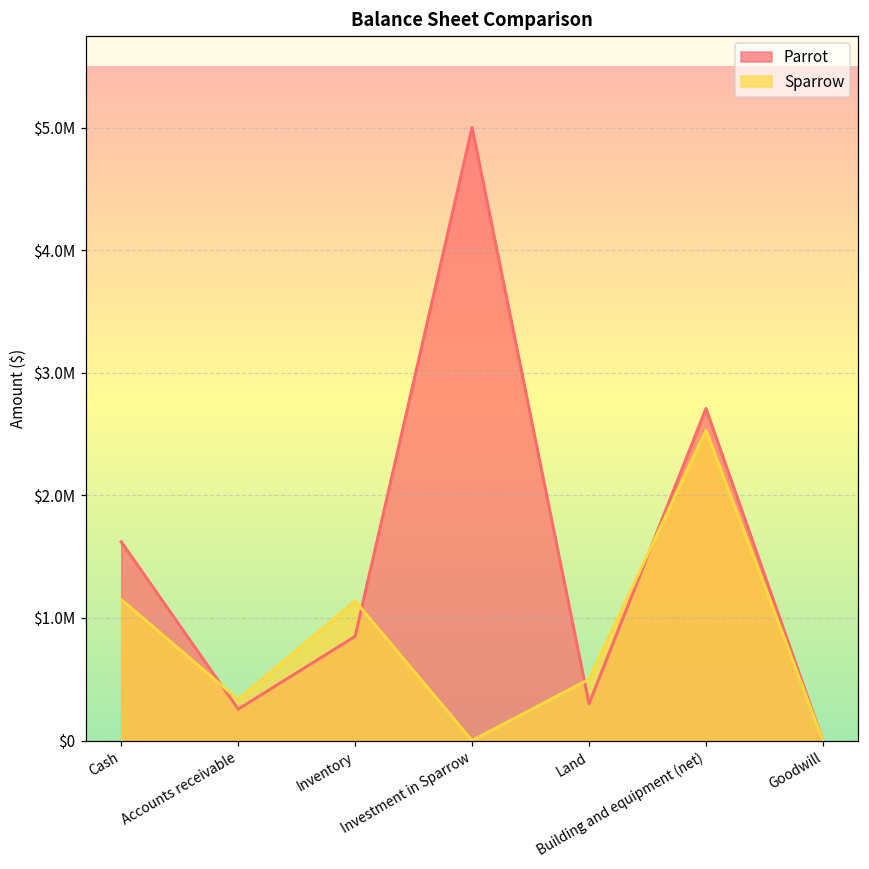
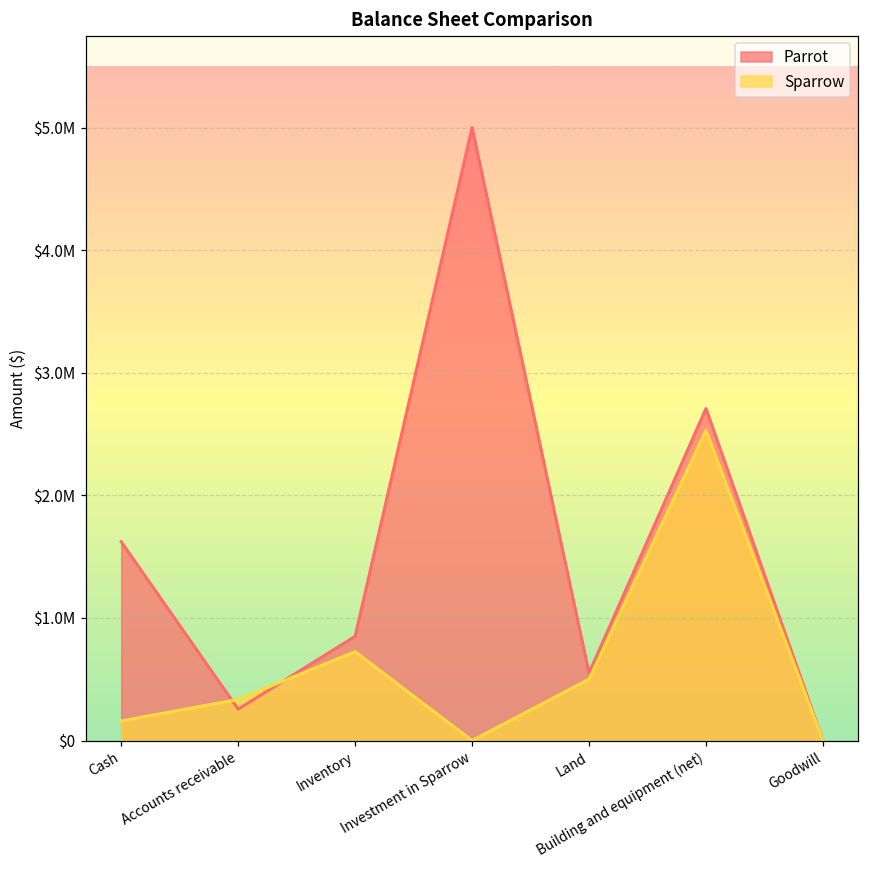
Sparrow, Cash: $1150000 -> $160000
Sparrow, Inventory: $1140000 -> $730000
Parrot, Land: $300000 -> $550000
